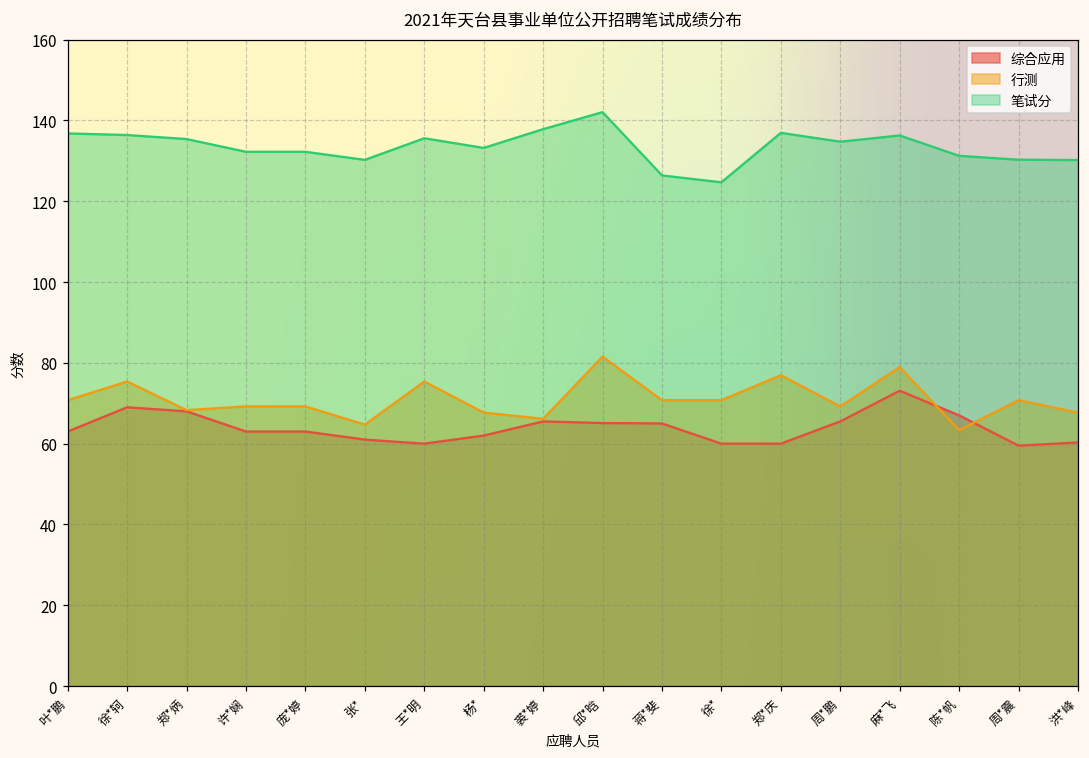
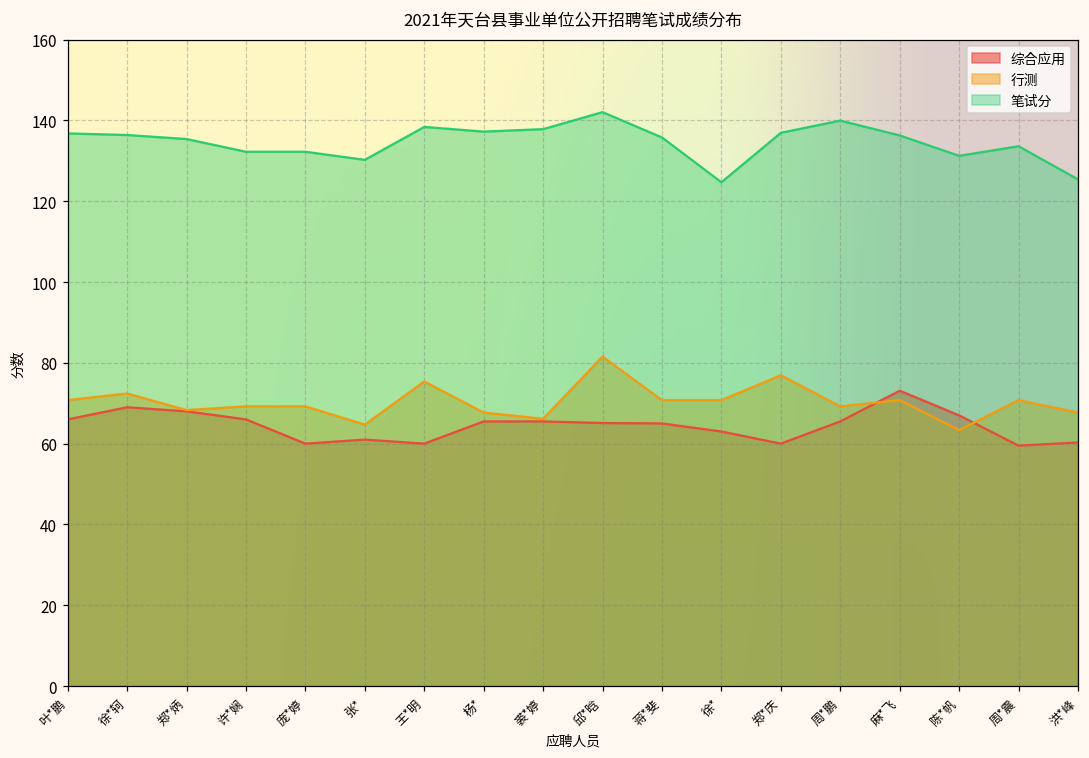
综合应用, 叶*鹏: 63 -> 66
行测, 徐*轲: 75 -> 72
综合应用, 许*娴: 63 -> 66
综合应用, 庞*婷: 63 -> 60
笔试分, 王*明: 136 -> 138
综合应用, 杨*: 62 -> 66
笔试分, 杨*: 133 -> 137
笔试分, 蒋*斐: 126 -> 136
综合应用, 徐*: 60 -> 63
笔试分, 周*鹏: 135 -> 140
行测, 麻*飞: 79 -> 71
笔试分, 周*震: 130 -> 134
笔试分, 洪*峰: 130 -> 125
